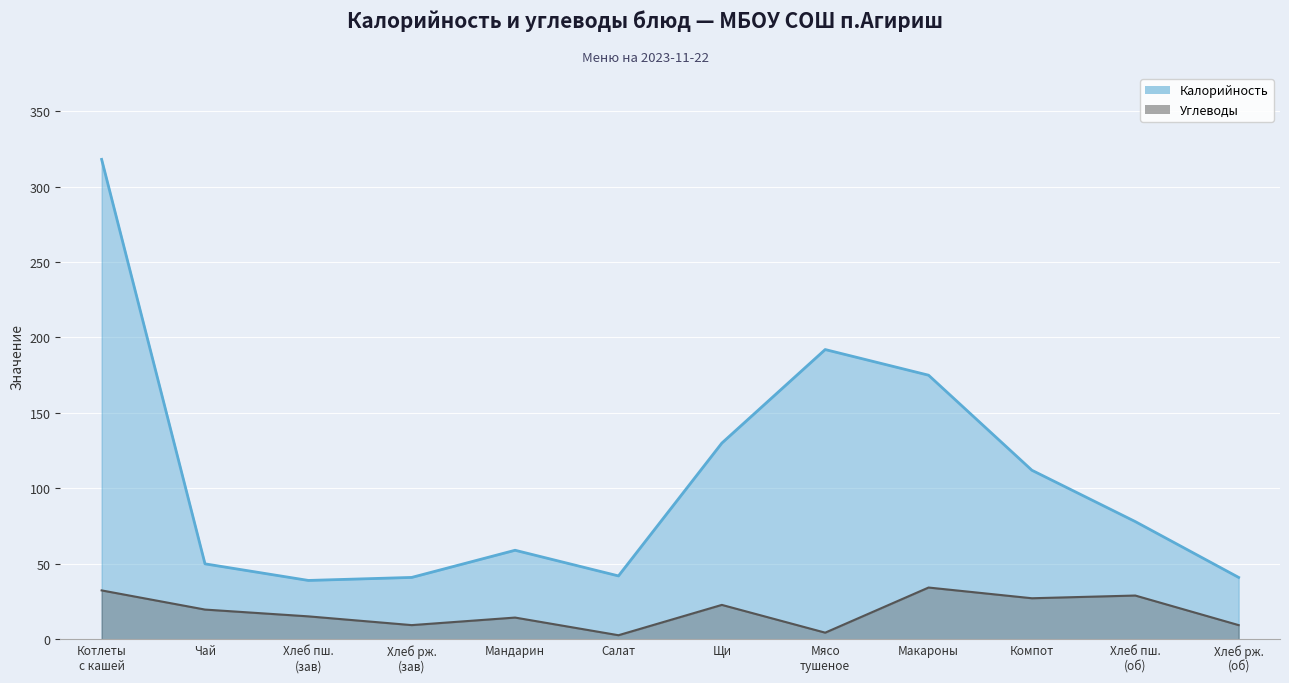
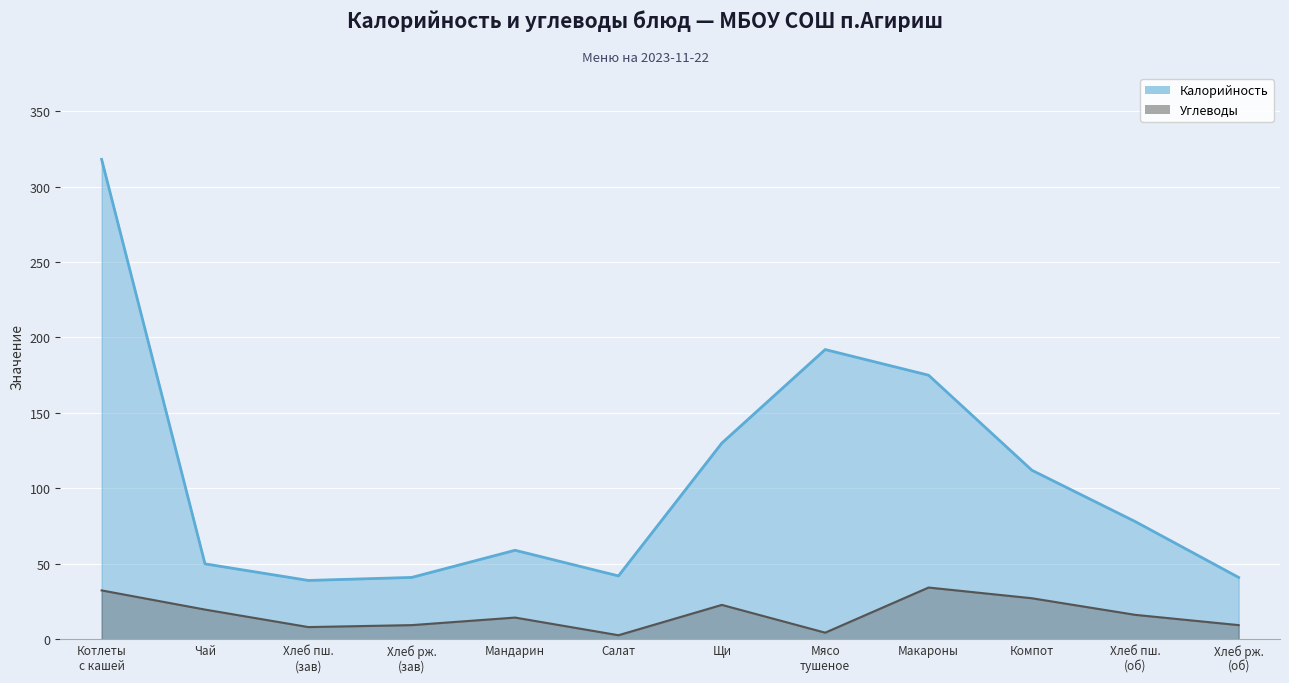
Углеводы, Хлеб пш. (зав): 15 -> 8
Углеводы, Хлеб пш. (об): 29 -> 16
